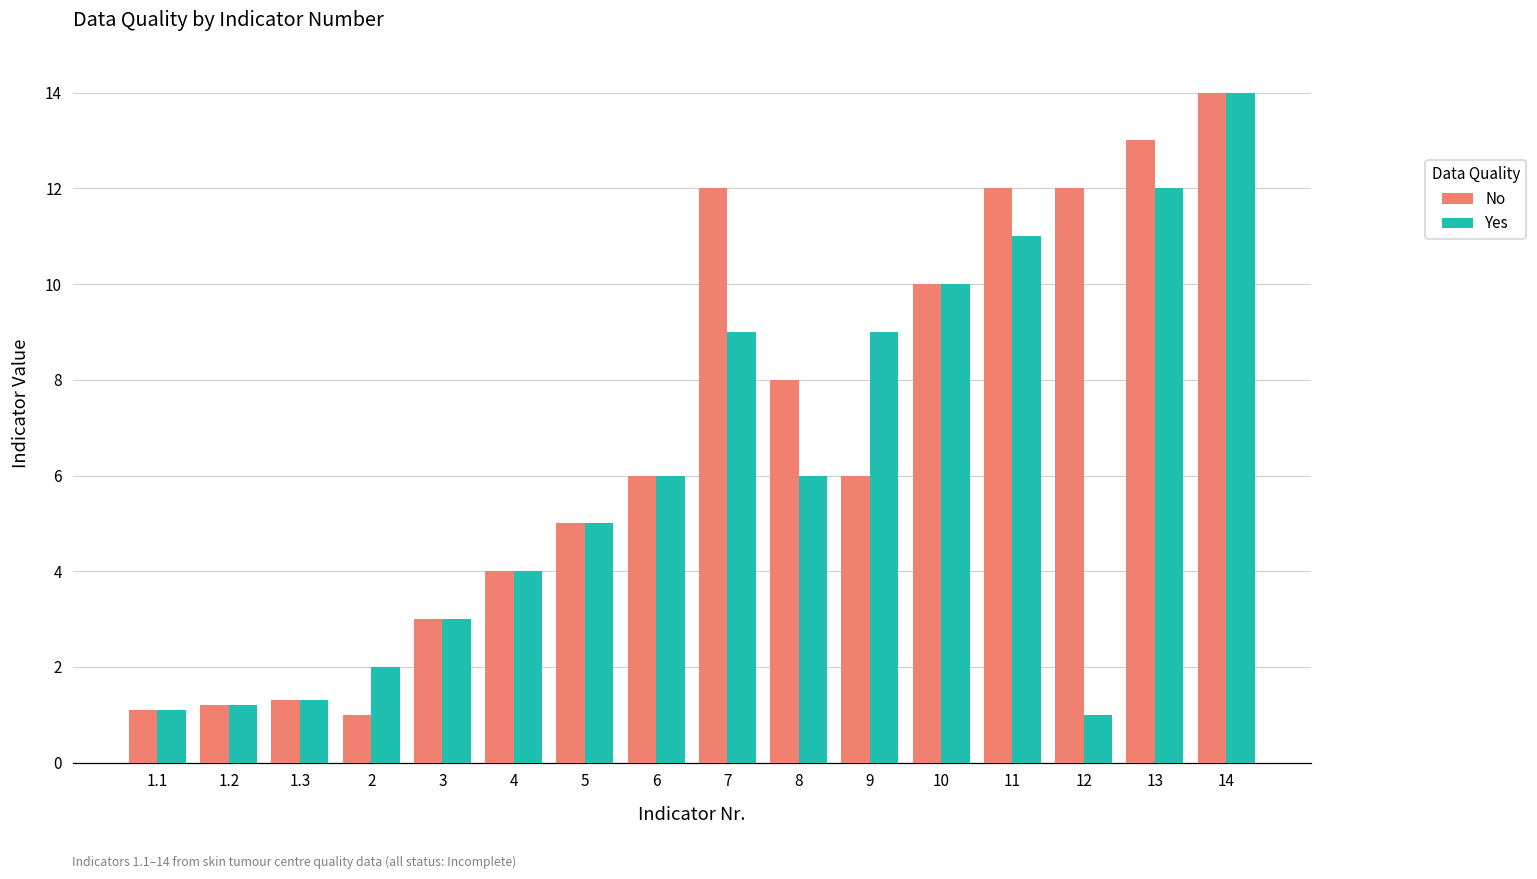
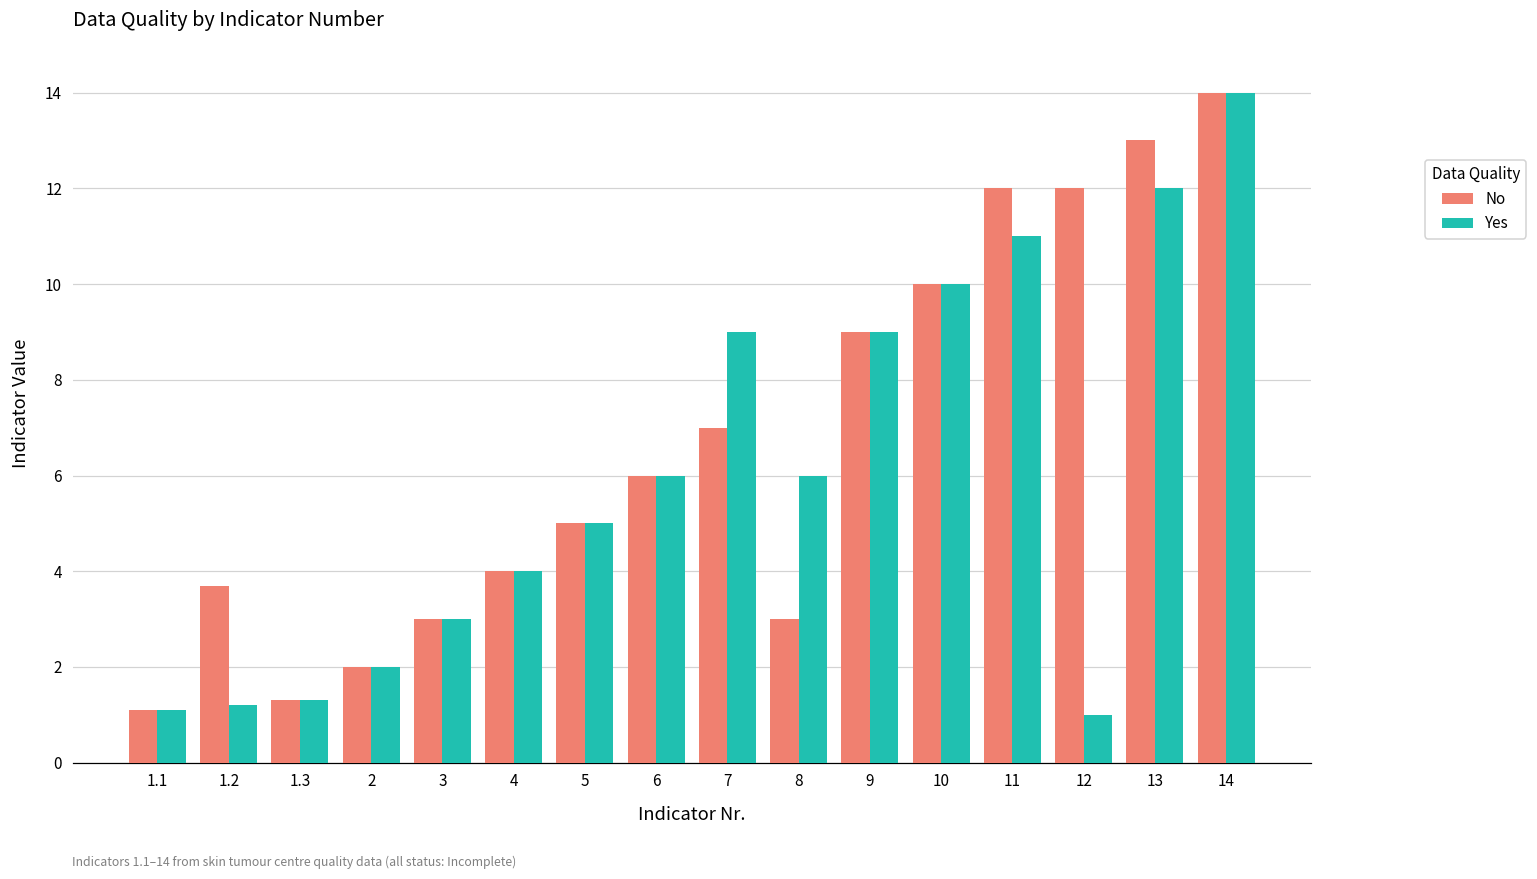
No, 1.2: 1.2 -> 3.7
No, 2: 1 -> 2
No, 7: 12 -> 7
No, 8: 8 -> 3
No, 9: 6 -> 9
